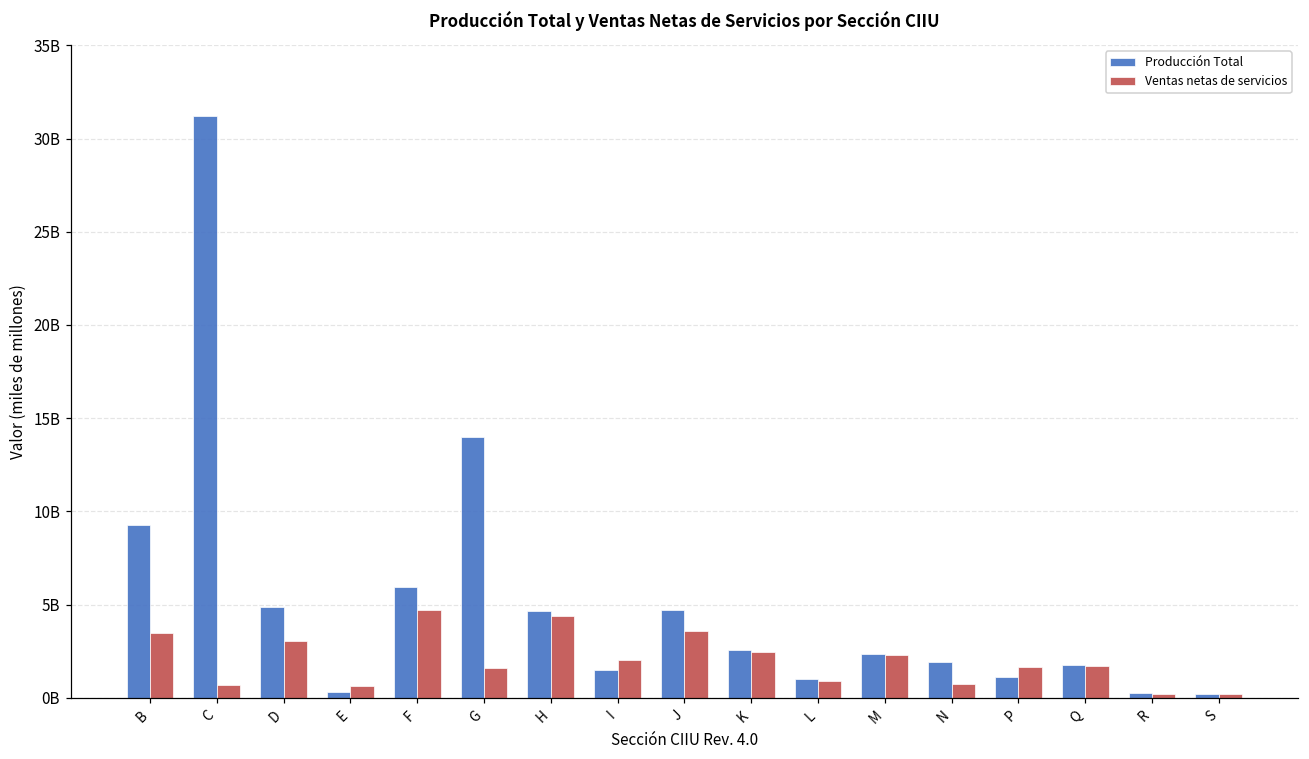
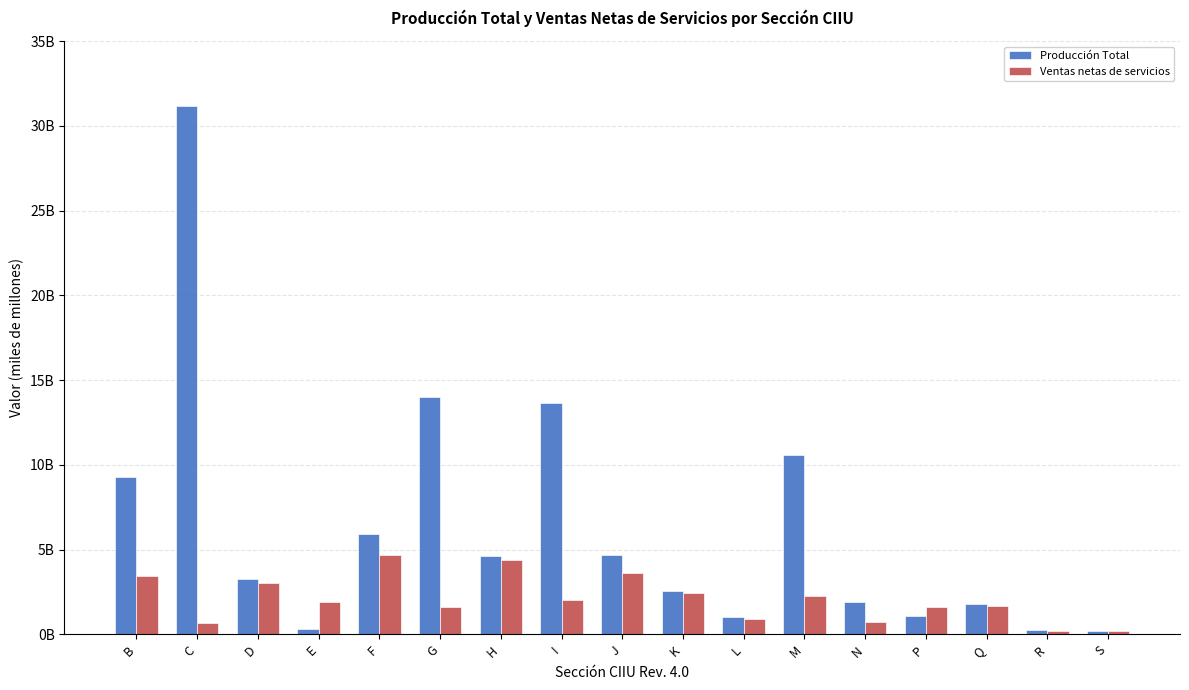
Producción Total, D: 4800000000 -> 3200000000
Ventas netas de servicios, E: 600000000 -> 1900000000
Producción Total, I: 1500000000 -> 13700000000
Producción Total, M: 2400000000 -> 10600000000
